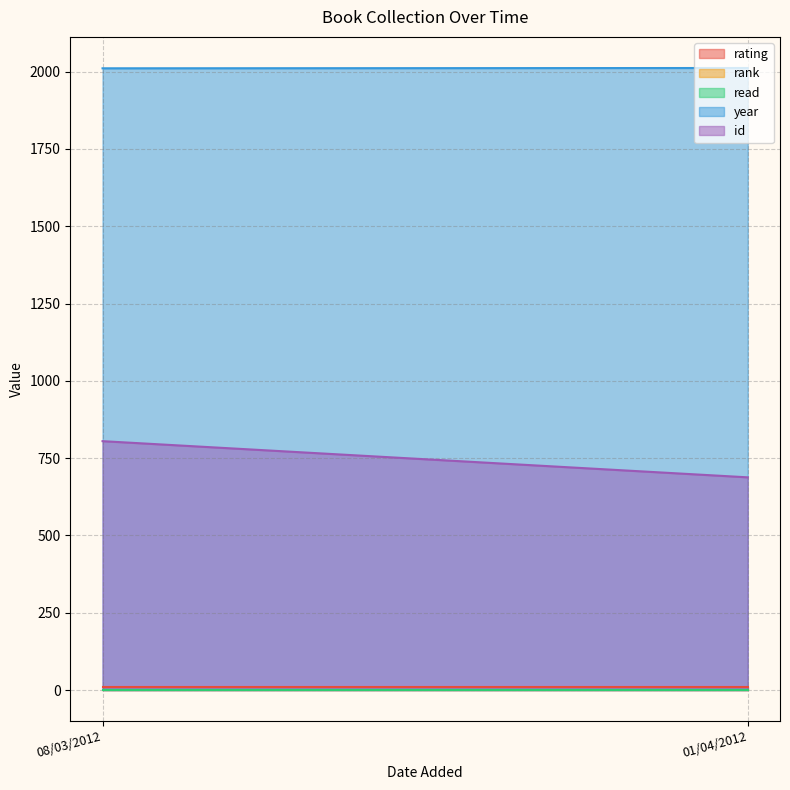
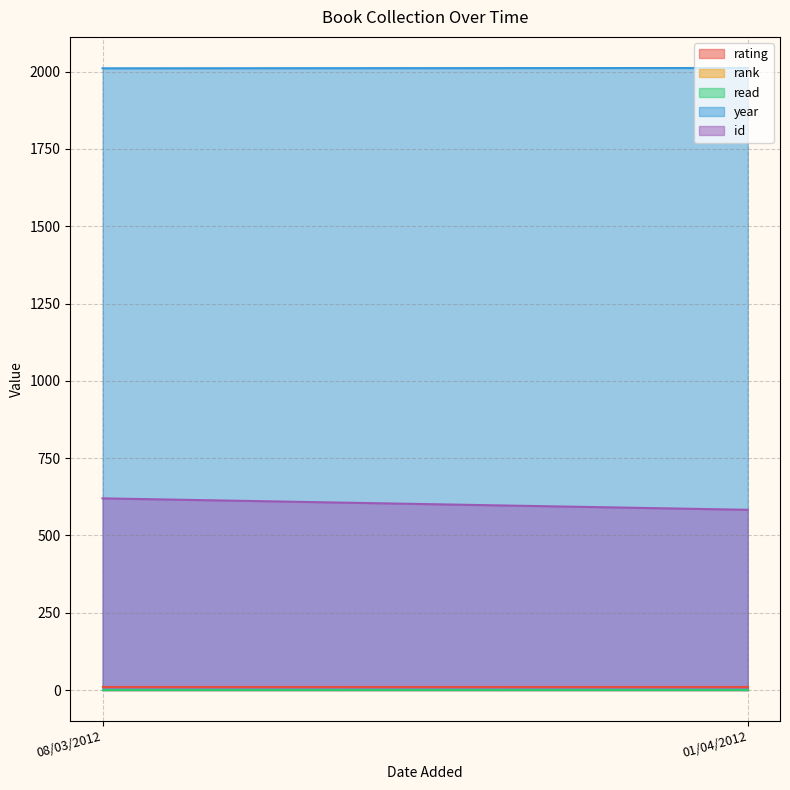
id, 08/03/2012: 810 -> 620
id, 01/04/2012: 690 -> 580
